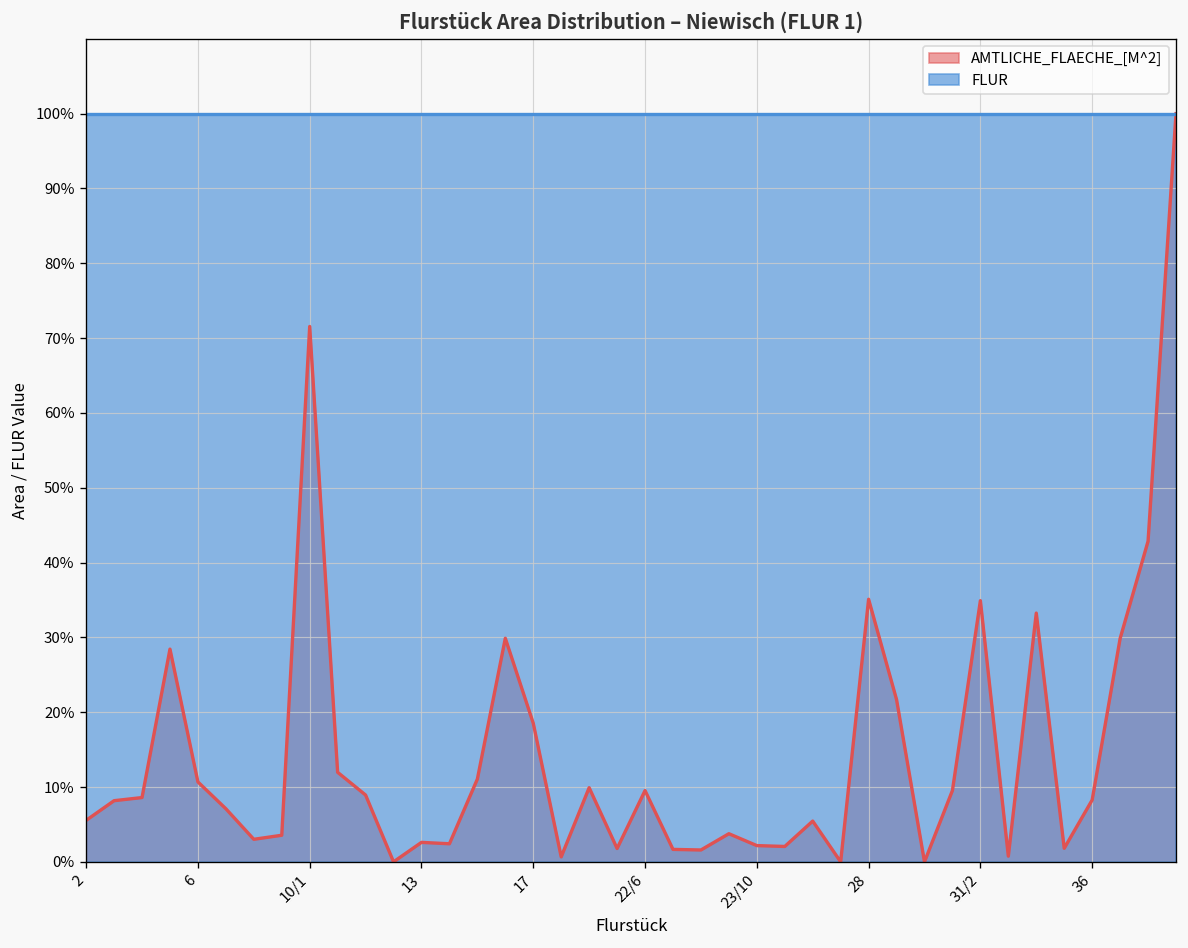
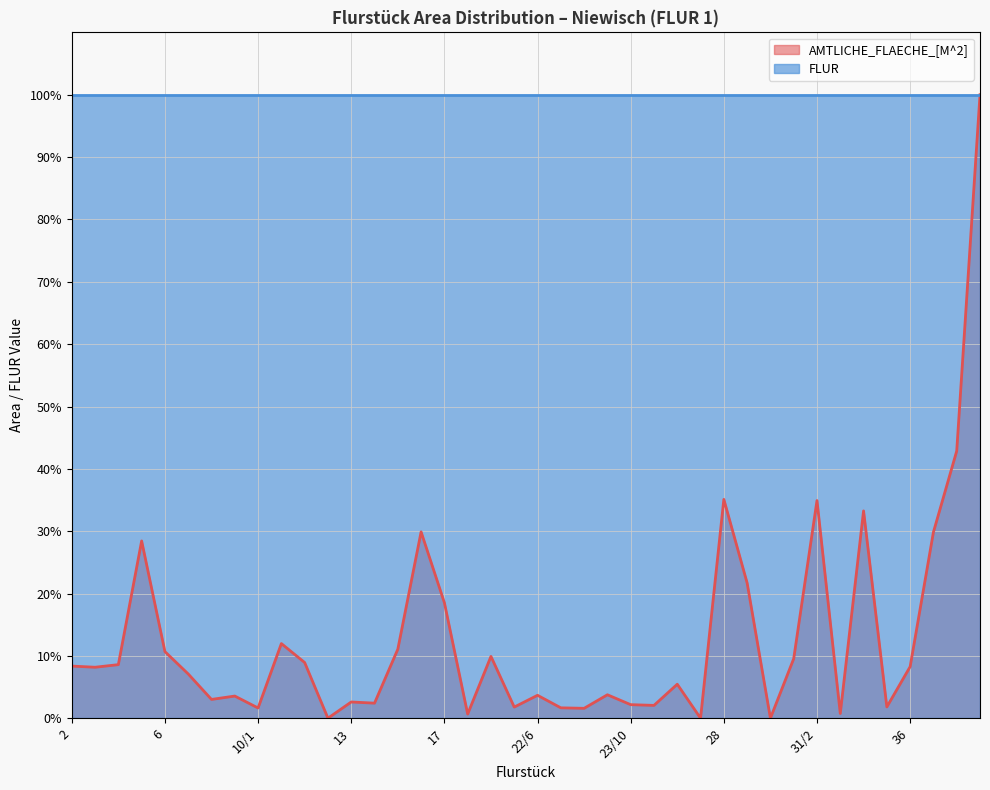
AMTLICHE_FLAECHE_[M^2], 2: 6% -> 8%
AMTLICHE_FLAECHE_[M^2], 10/1: 72% -> 2%
AMTLICHE_FLAECHE_[M^2], 22/6: 10% -> 4%
